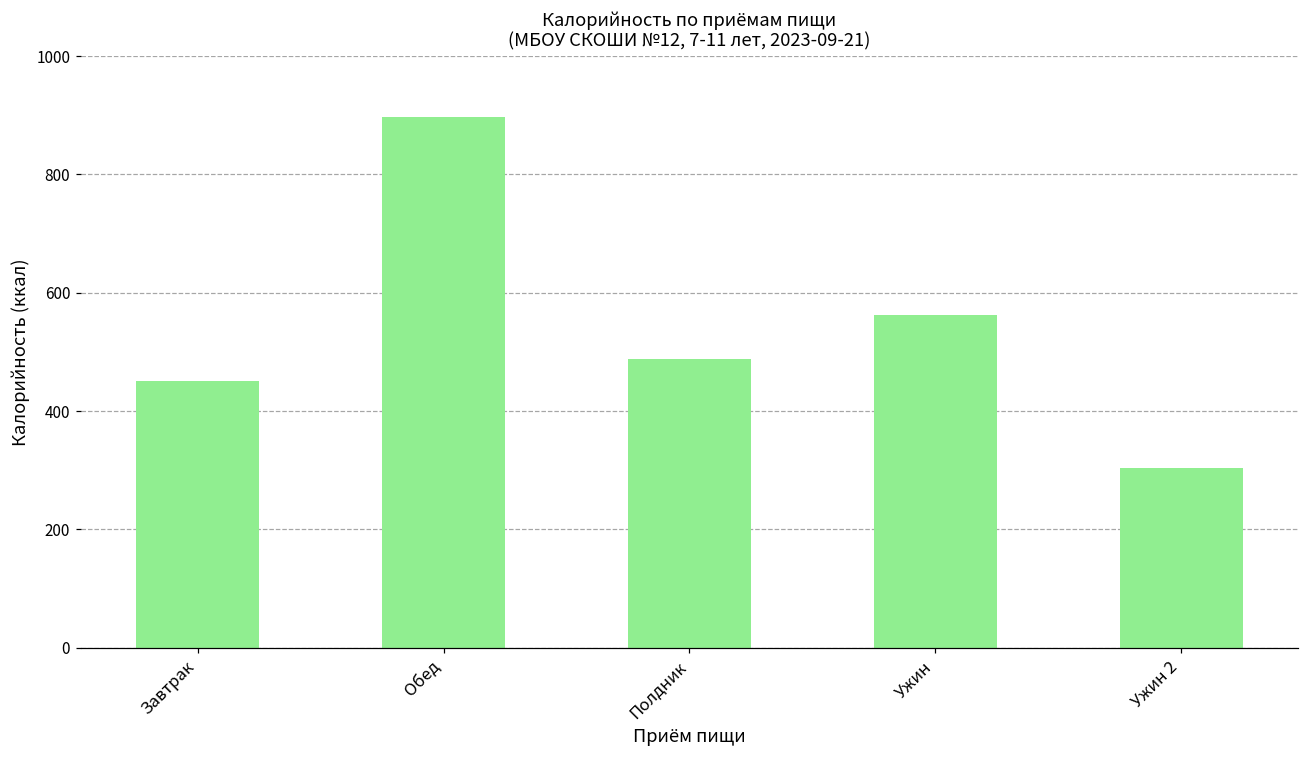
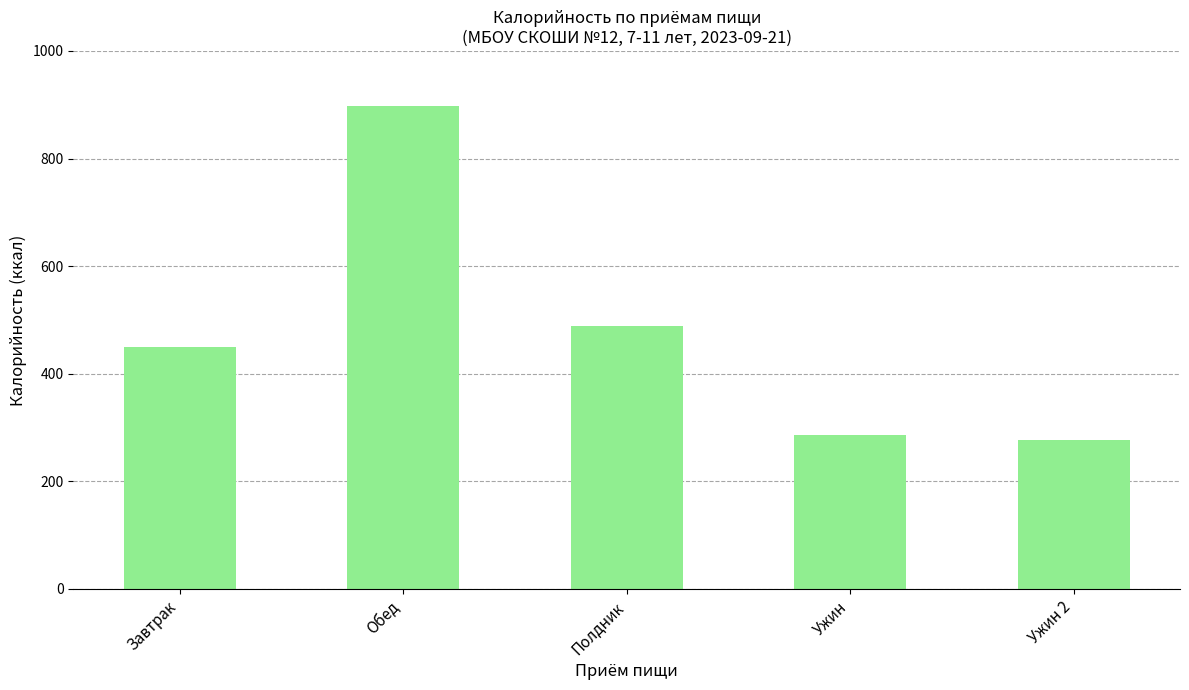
Ужин: 560 -> 290
Ужин 2: 300 -> 280
